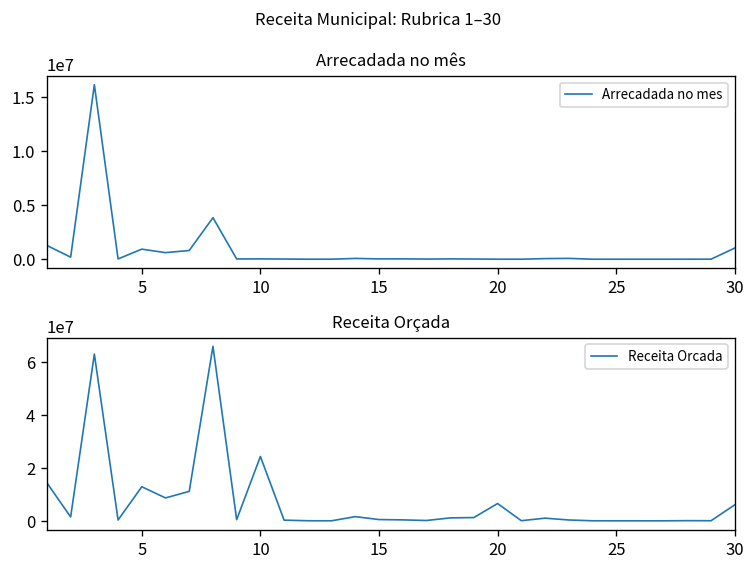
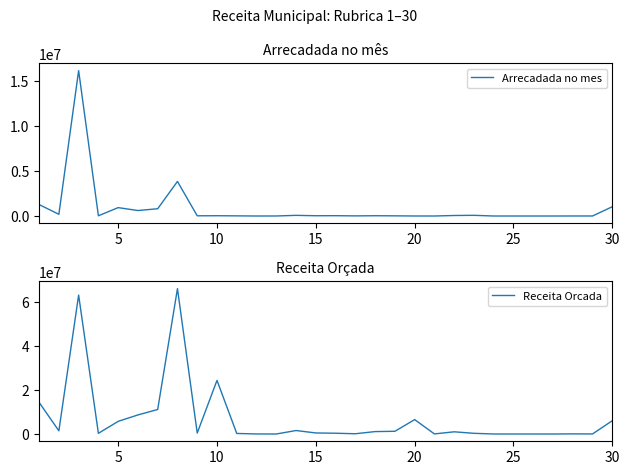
Receita Orçada, 5: 13000000 -> 6000000
